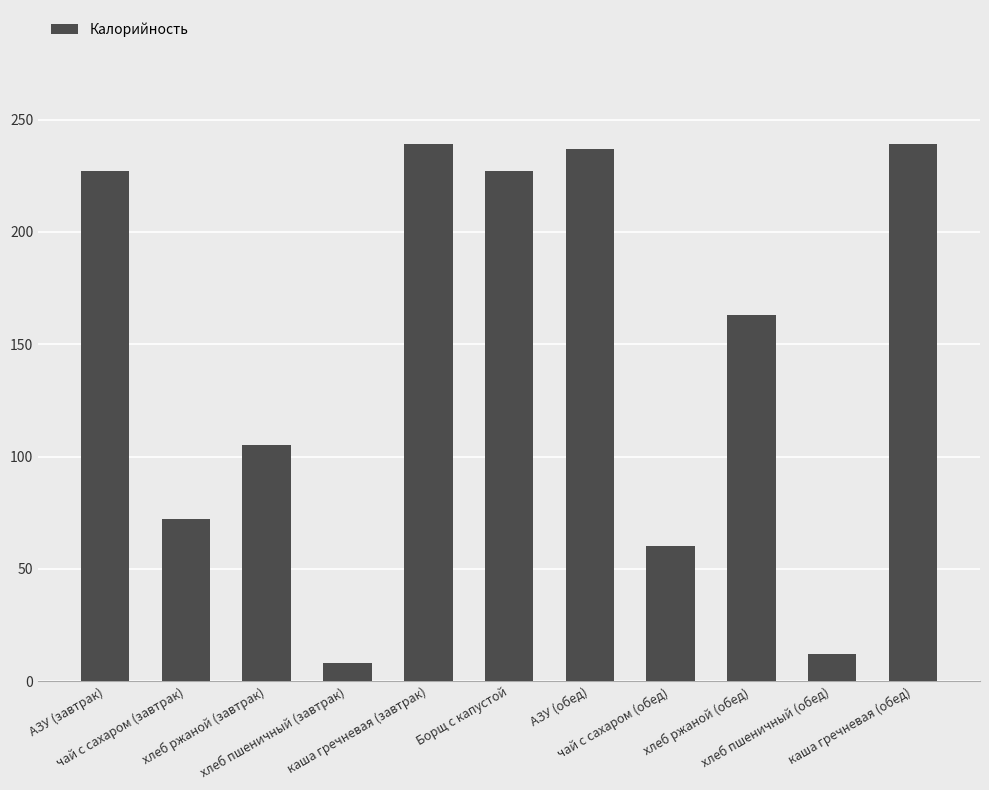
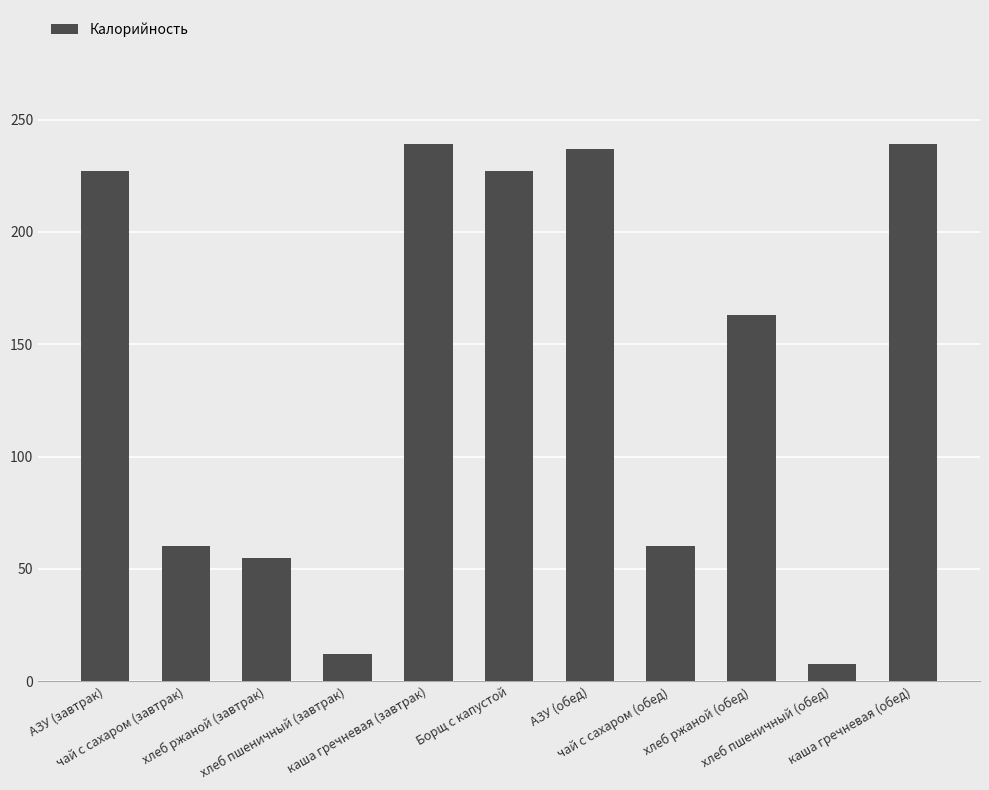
чай с сахаром (завтрак): 72 -> 60
хлеб ржаной (завтрак): 105 -> 55
хлеб пшеничный (завтрак): 8 -> 12
хлеб пшеничный (обед): 12 -> 8
